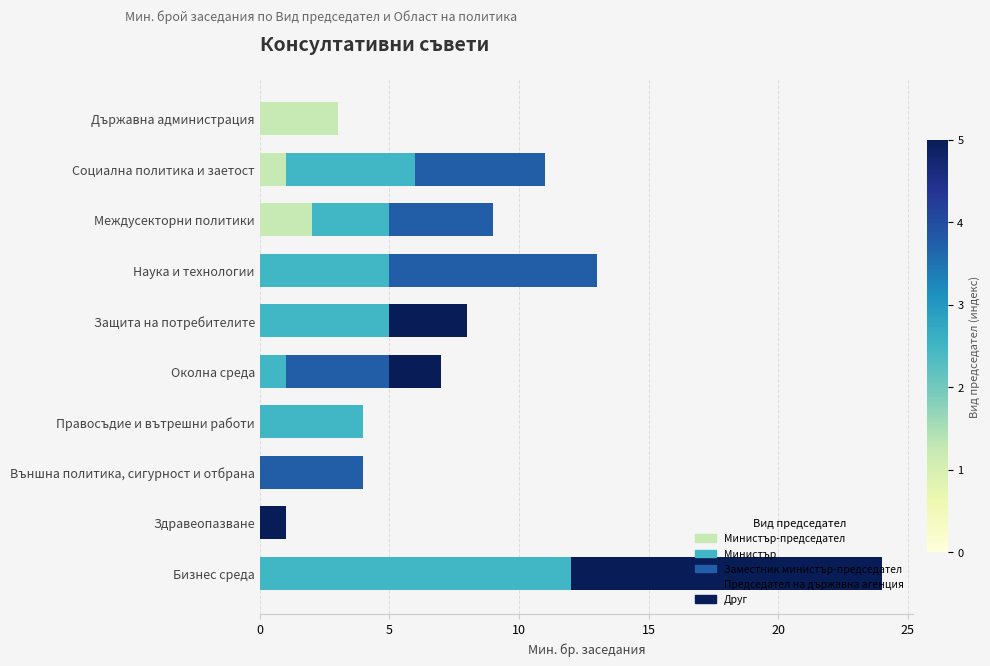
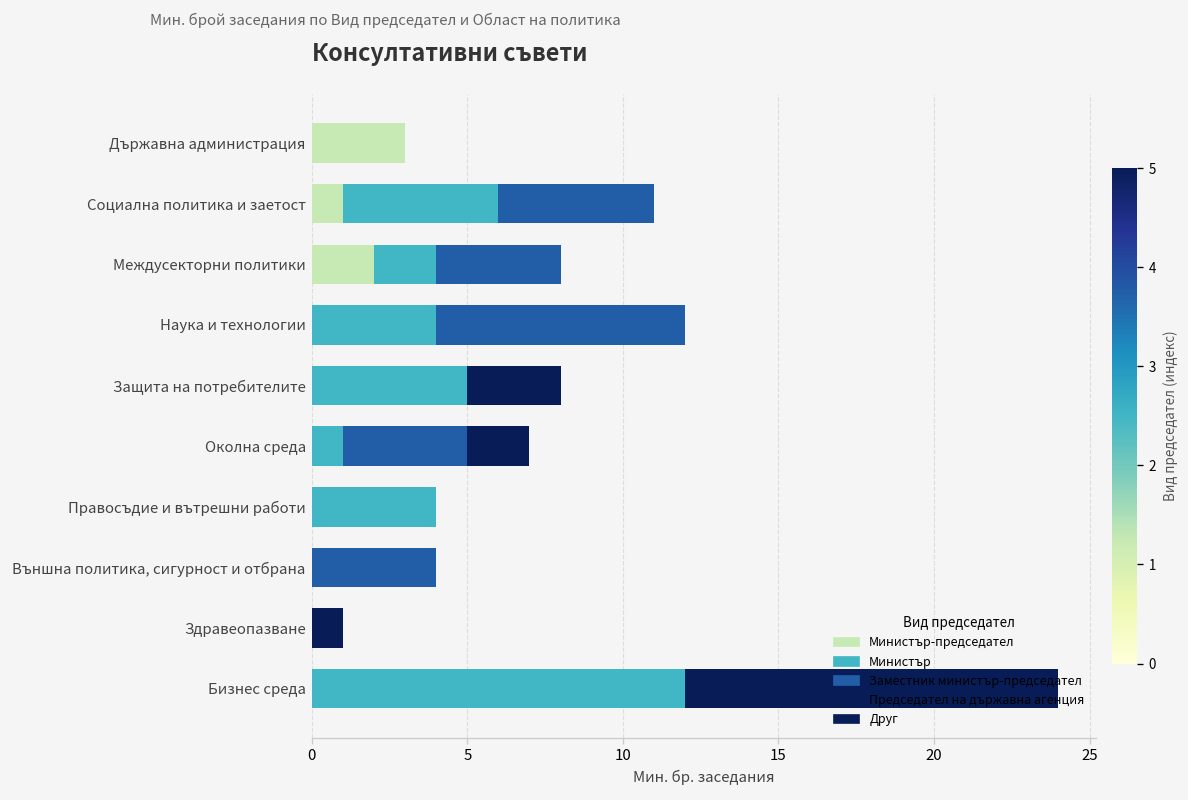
Министър, Междусекторни политики: 3 -> 2
Министър, Наука и технологии: 5 -> 4
